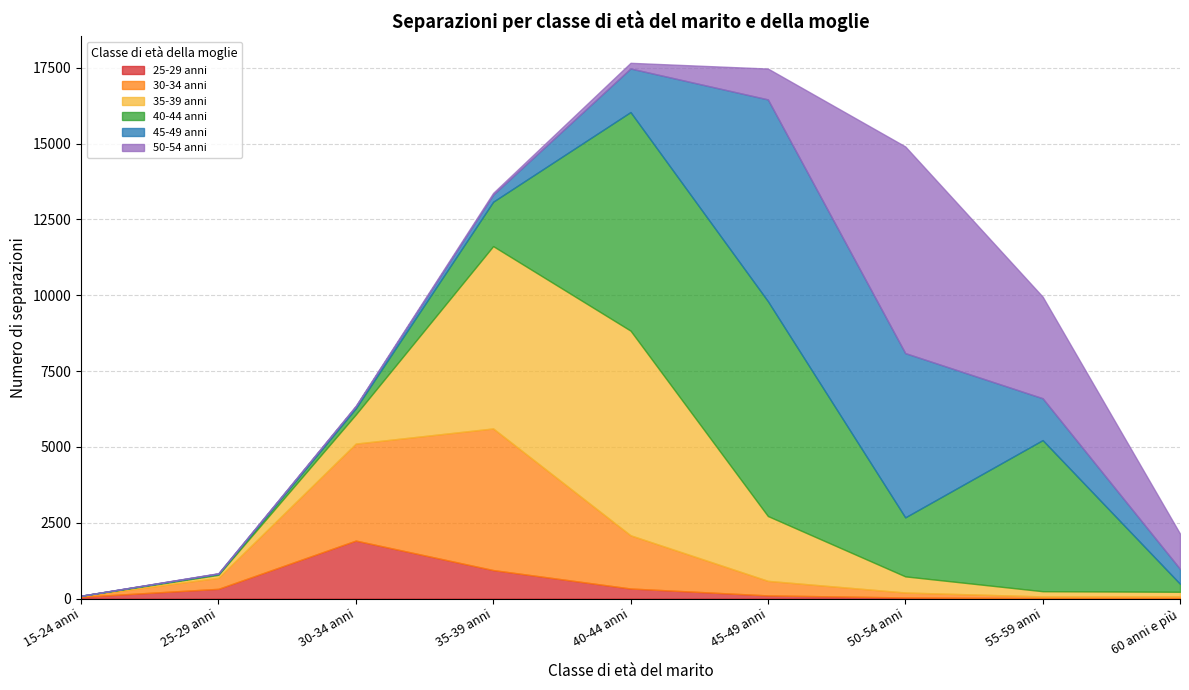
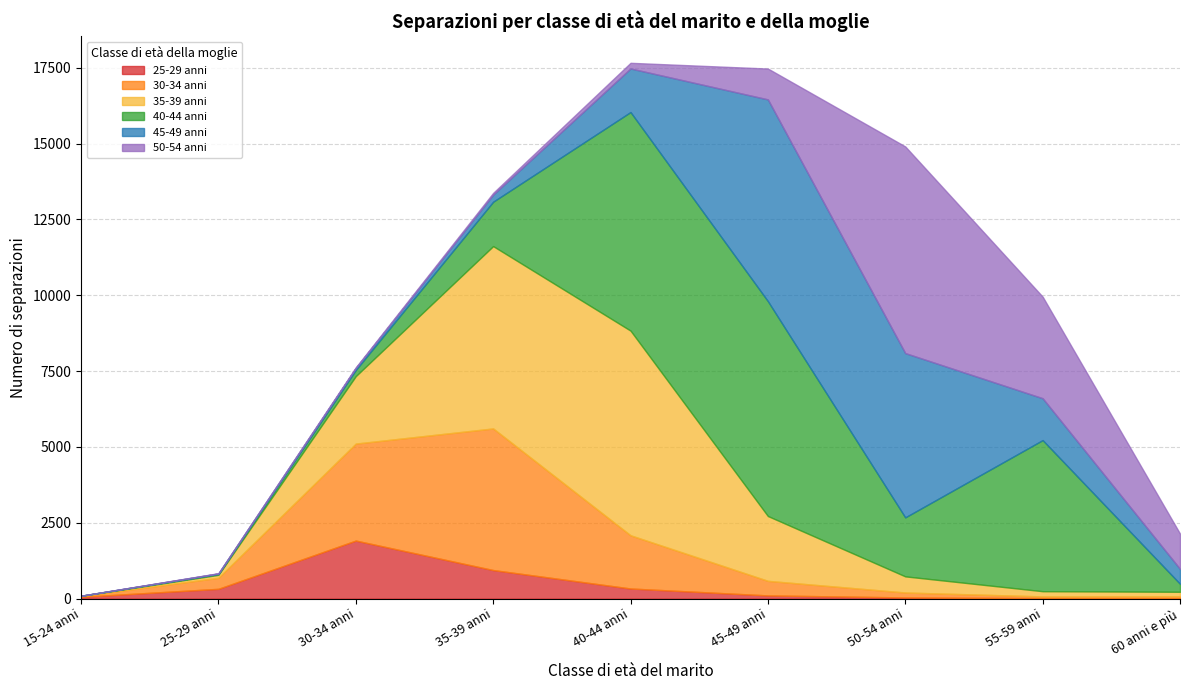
35-39 anni, 30-34 anni: 1000 -> 2200
